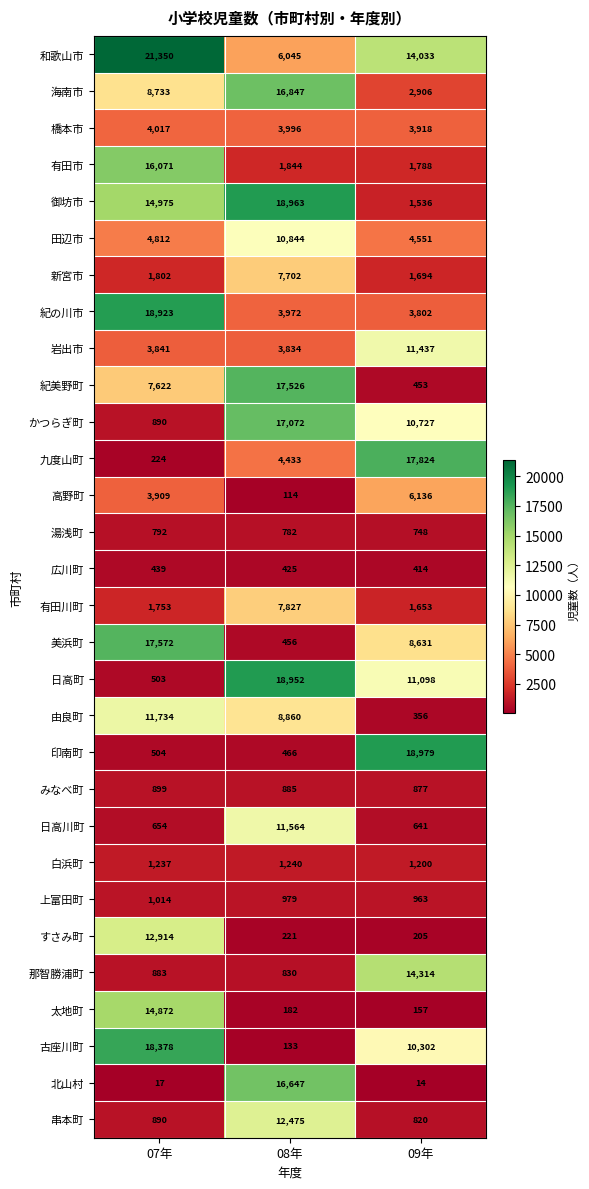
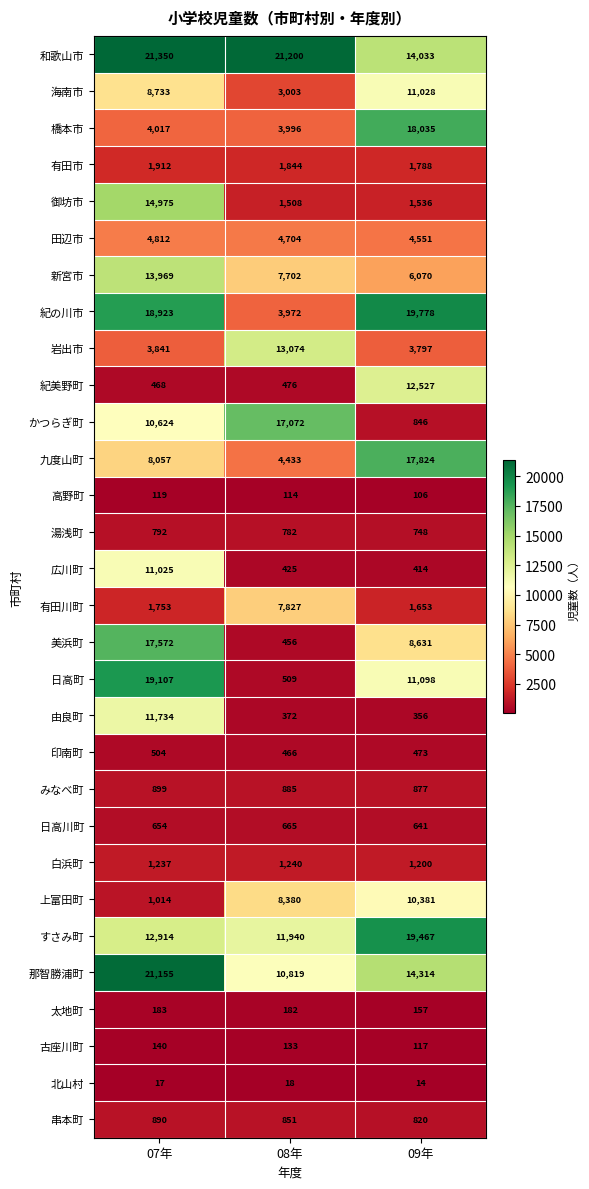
和歌山市, 08年: 6,045 -> 21,200
海南市, 08年: 16,847 -> 3,003
海南市, 09年: 2,906 -> 11,028
橋本市, 09年: 3,918 -> 18,035
有田市, 07年: 16,071 -> 1,912
御坊市, 08年: 18,963 -> 1,508
田辺市, 08年: 10,844 -> 4,704
新宮市, 07年: 1,802 -> 13,969
新宮市, 09年: 1,694 -> 6,070
紀の川市, 09年: 3,802 -> 19,778
岩出市, 08年: 3,834 -> 13,074
岩出市, 09年: 11,437 -> 3,797
紀美野町, 07年: 7,622 -> 468
紀美野町, 08年: 17,526 -> 476
紀美野町, 09年: 453 -> 12,527
かつらぎ町, 07年: 890 -> 10,624
かつらぎ町, 09年: 10,727 -> 846
九度山町, 07年: 224 -> 8,057
高野町, 07年: 3,909 -> 119
高野町, 09年: 6,136 -> 106
広川町, 07年: 439 -> 11,025
日高町, 07年: 503 -> 19,107
日高町, 08年: 18,952 -> 509
由良町, 08年: 8,860 -> 372
印南町, 09年: 18,979 -> 473
日高川町, 08年: 11,564 -> 665
上富田町, 08年: 979 -> 8,380
上富田町, 09年: 963 -> 10,381
すさみ町, 08年: 221 -> 11,940
すさみ町, 09年: 205 -> 19,467
那智勝浦町, 07年: 883 -> 21,155
那智勝浦町, 08年: 830 -> 10,819
太地町, 07年: 14,872 -> 183
古座川町, 07年: 18,378 -> 140
古座川町, 09年: 10,302 -> 117
北山村, 08年: 16,647 -> 18
串本町, 08年: 12,475 -> 851
